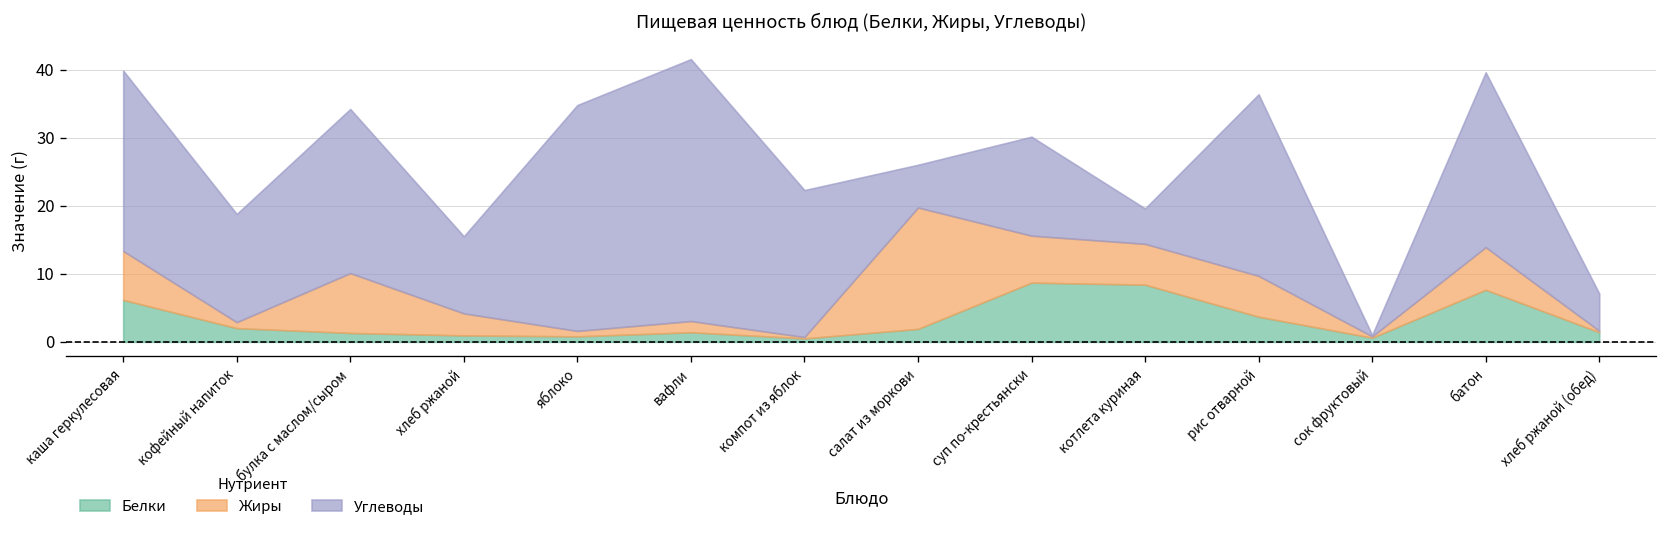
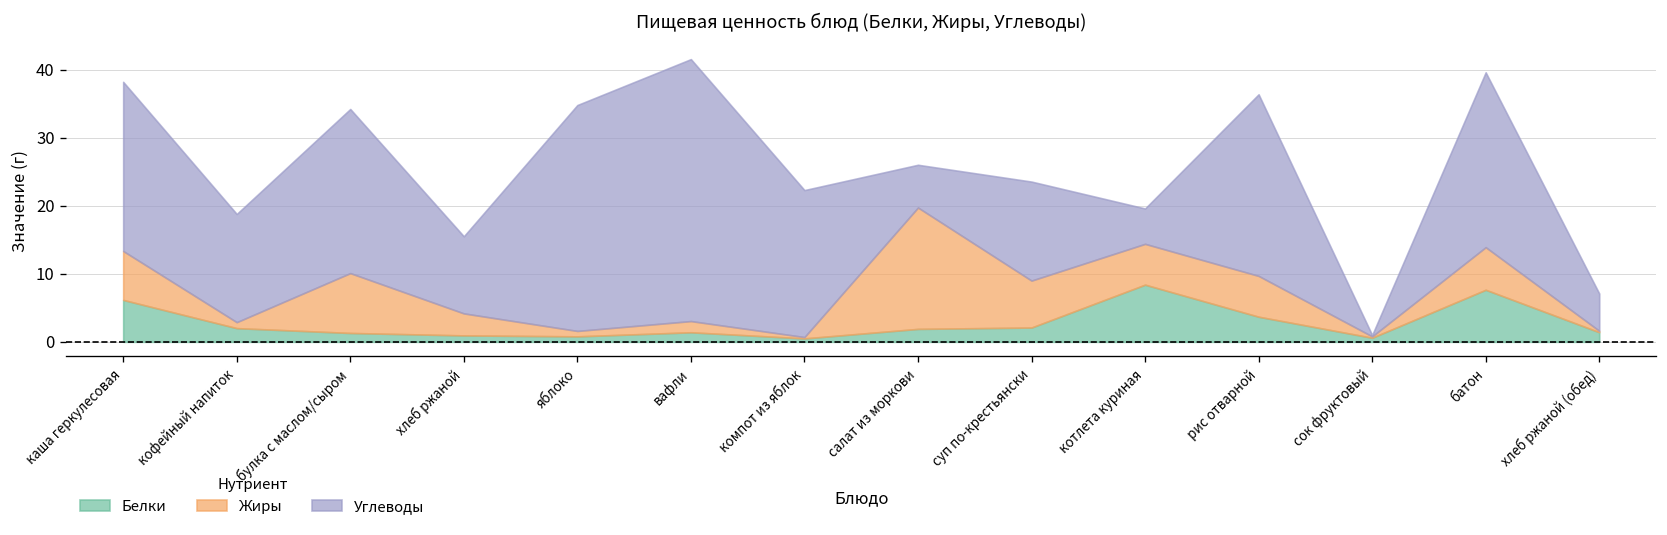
Углеводы, каша геркулесовая: 27 -> 25
Белки, суп по-крестьянски: 9 -> 2
